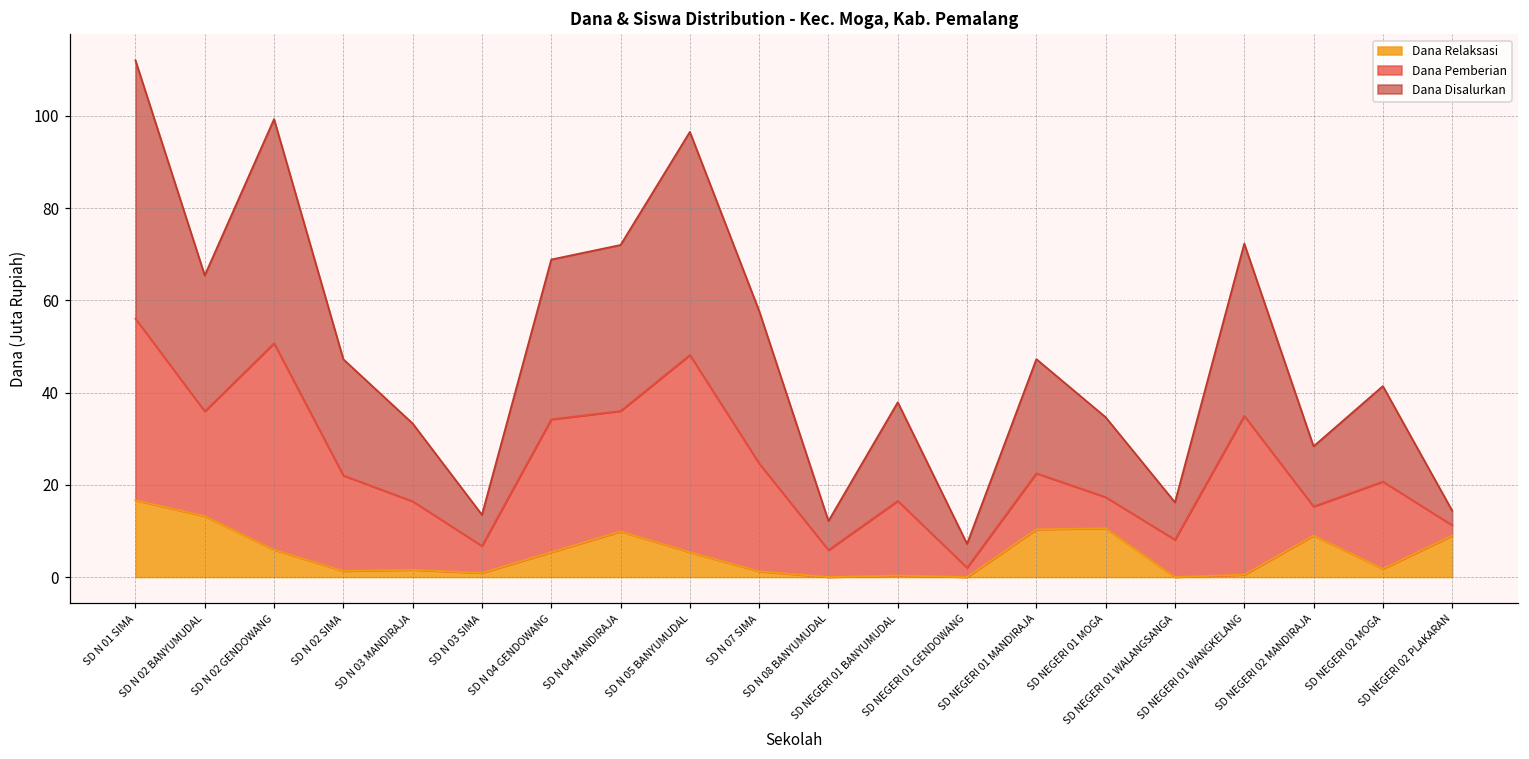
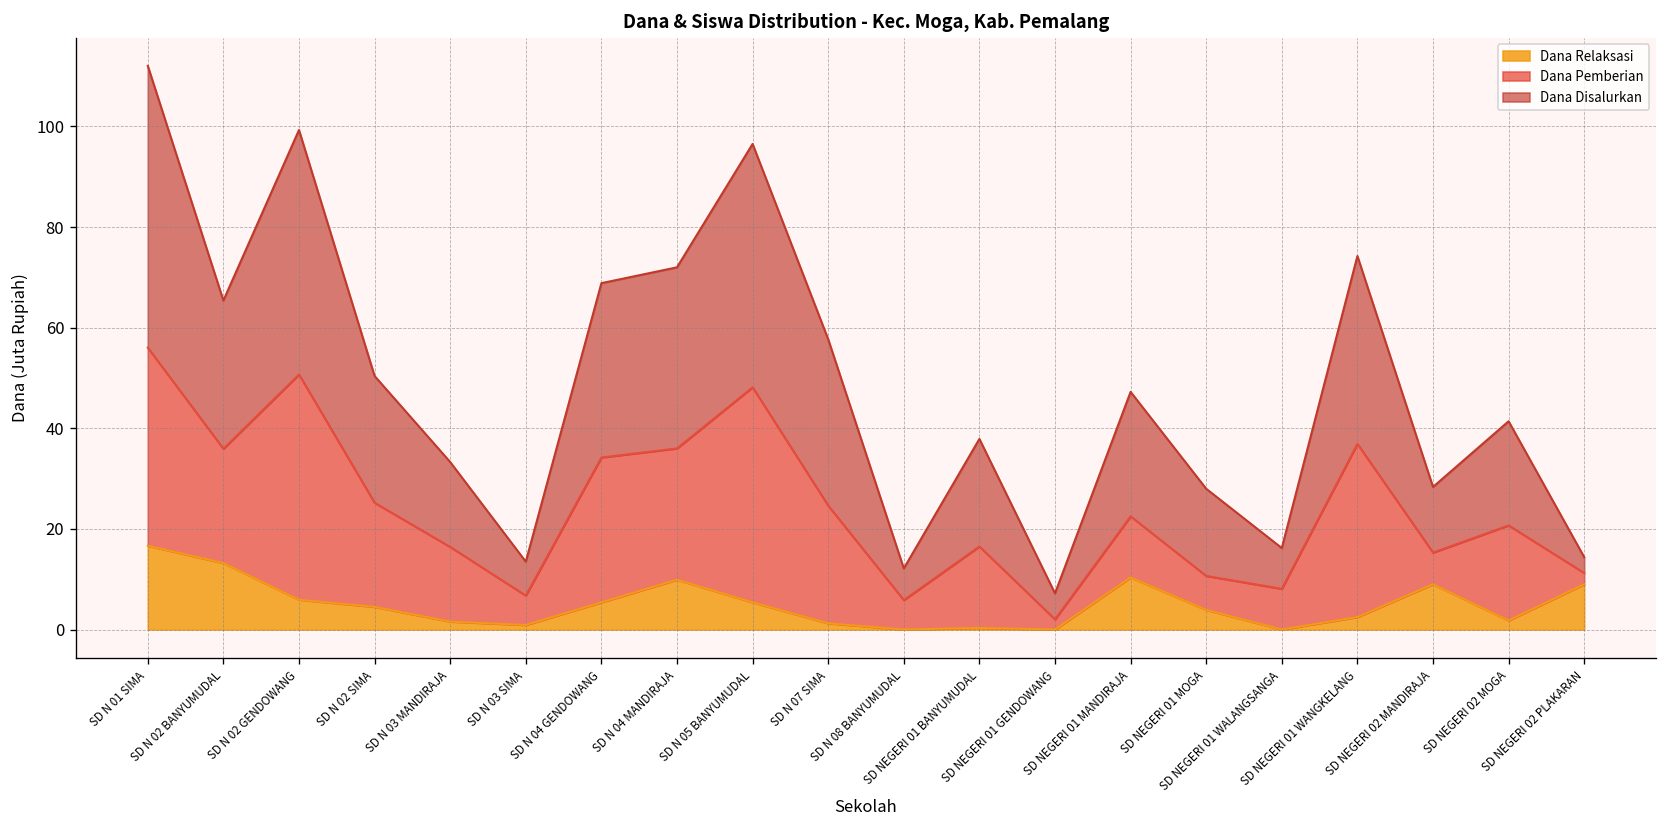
Dana Relaksasi, SD N 02 SIMA: 1 -> 5
Dana Relaksasi, SD NEGERI 01 MOGA: 11 -> 4
Dana Relaksasi, SD NEGERI 01 WANGKELANG: 1 -> 2
